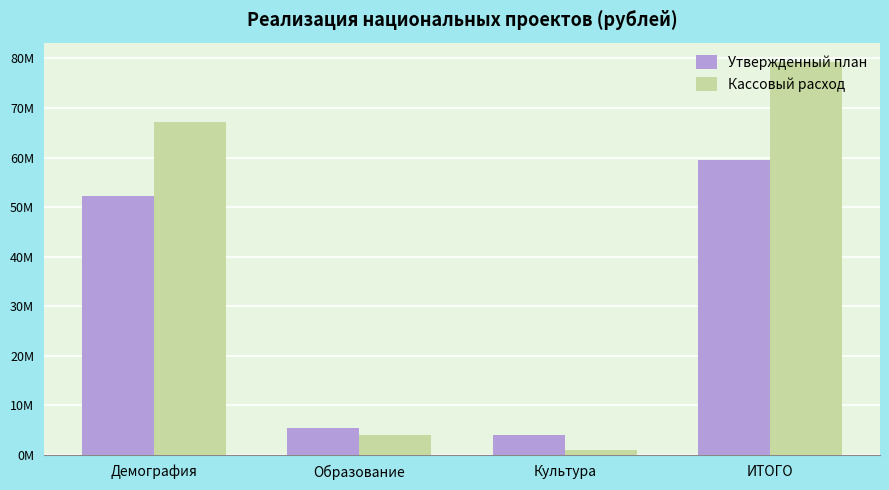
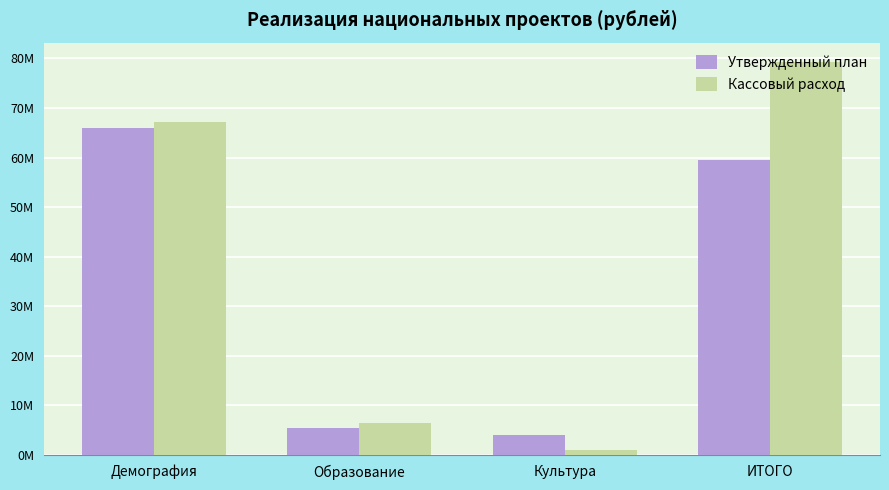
Утвержденный план, Демография: 52000000 -> 66000000
Кассовый расход, Образование: 4000000 -> 6000000
